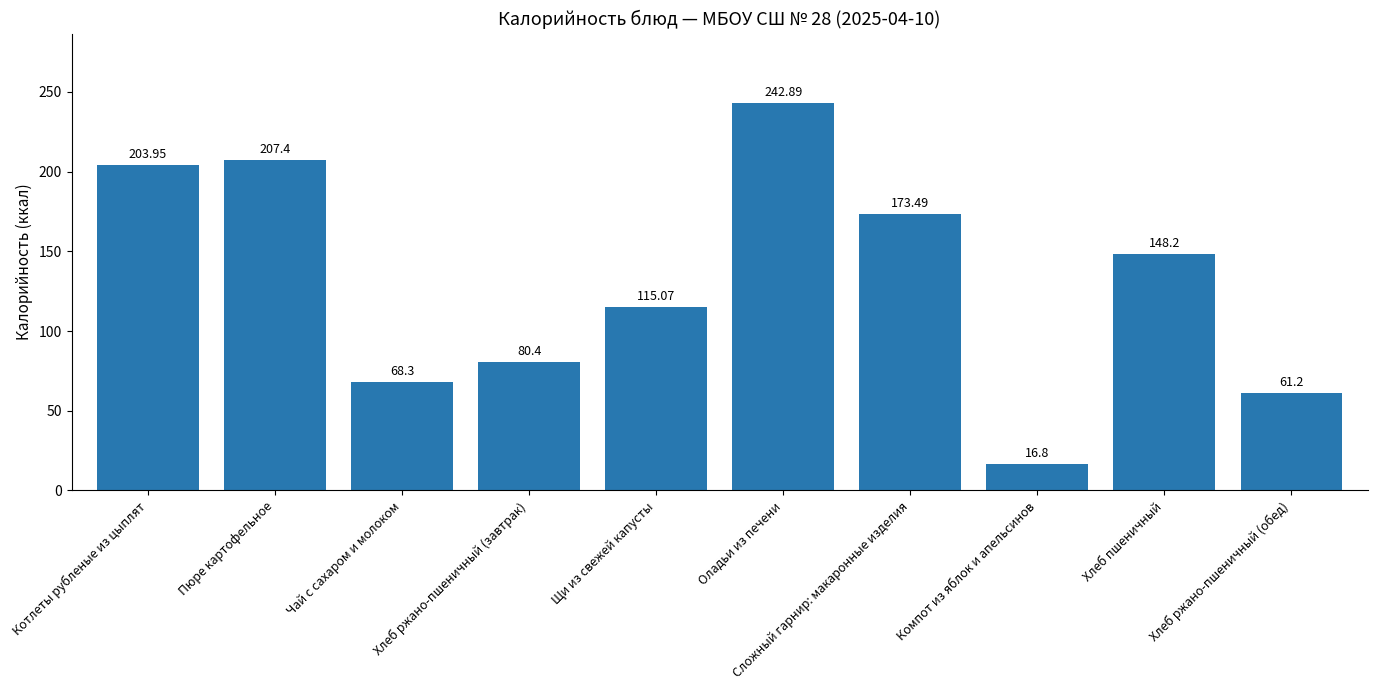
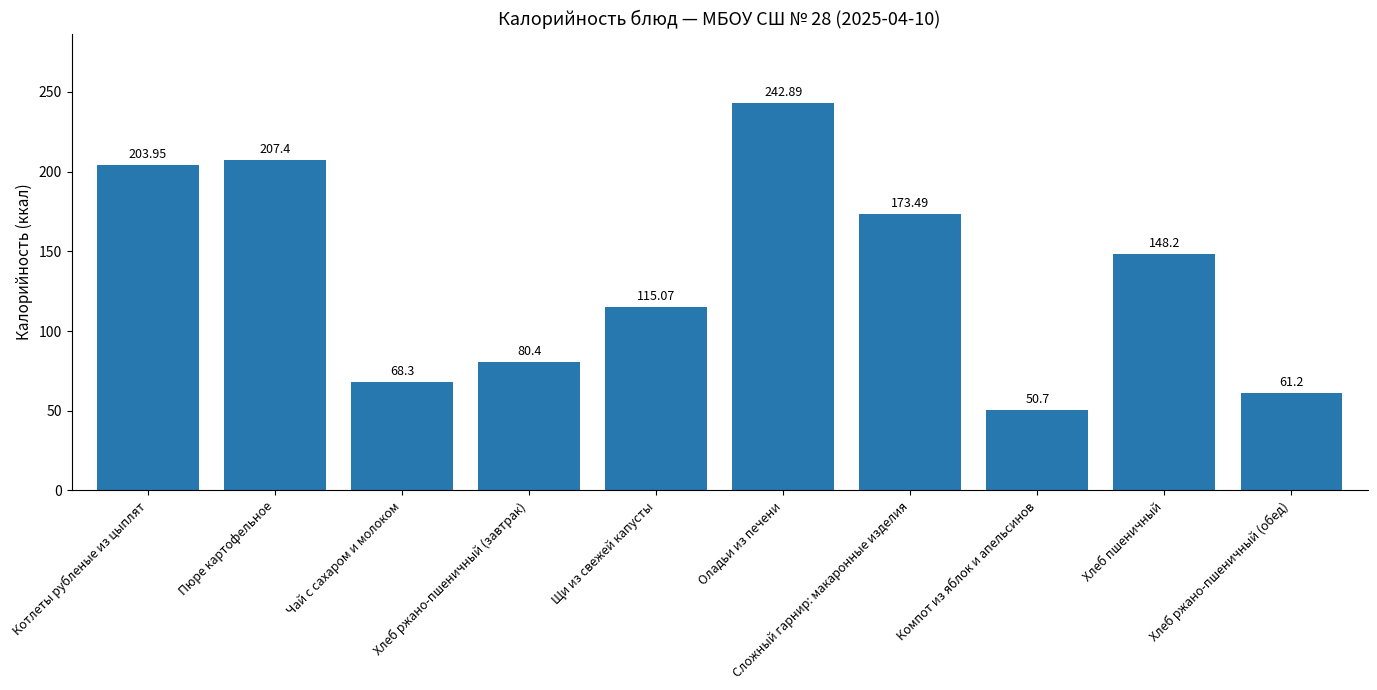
Компот из яблок и апельсинов: 16.8 -> 50.7
